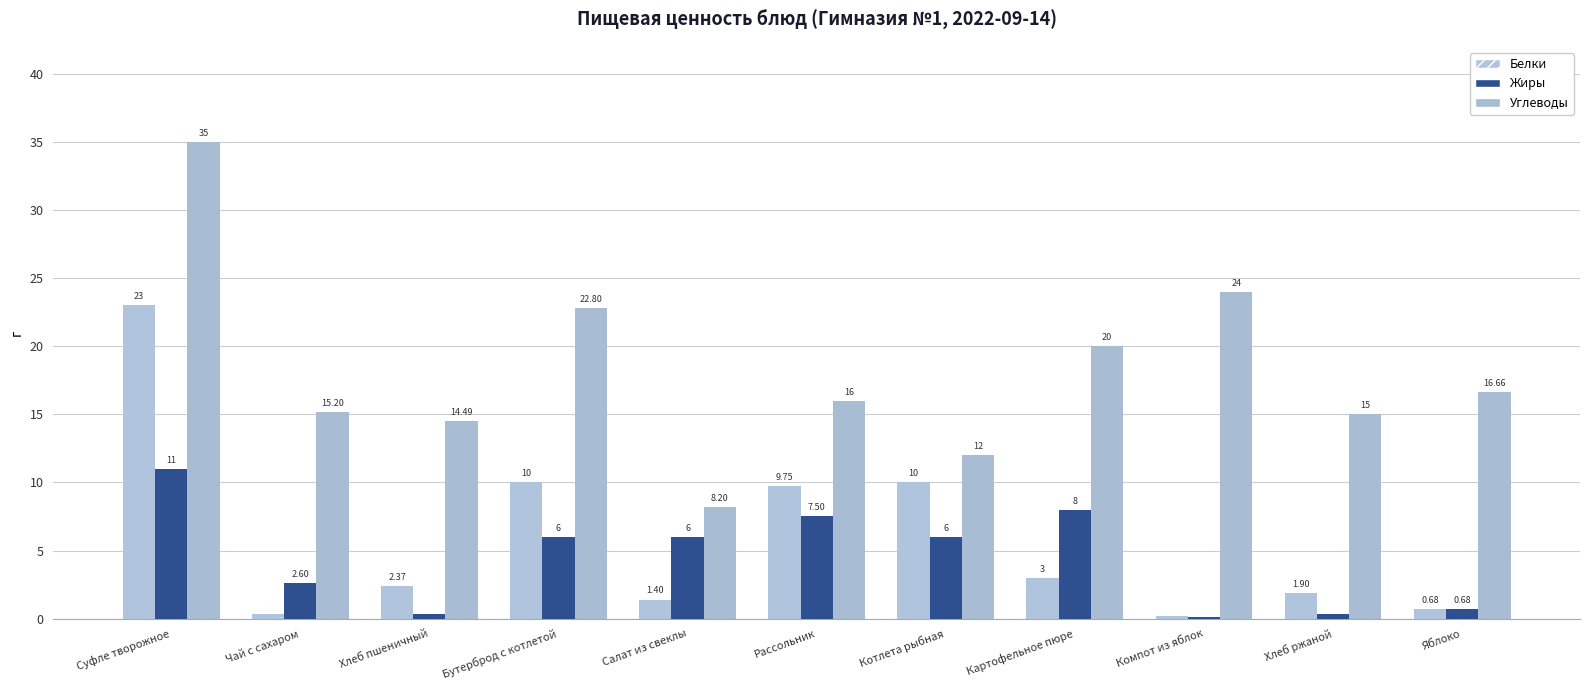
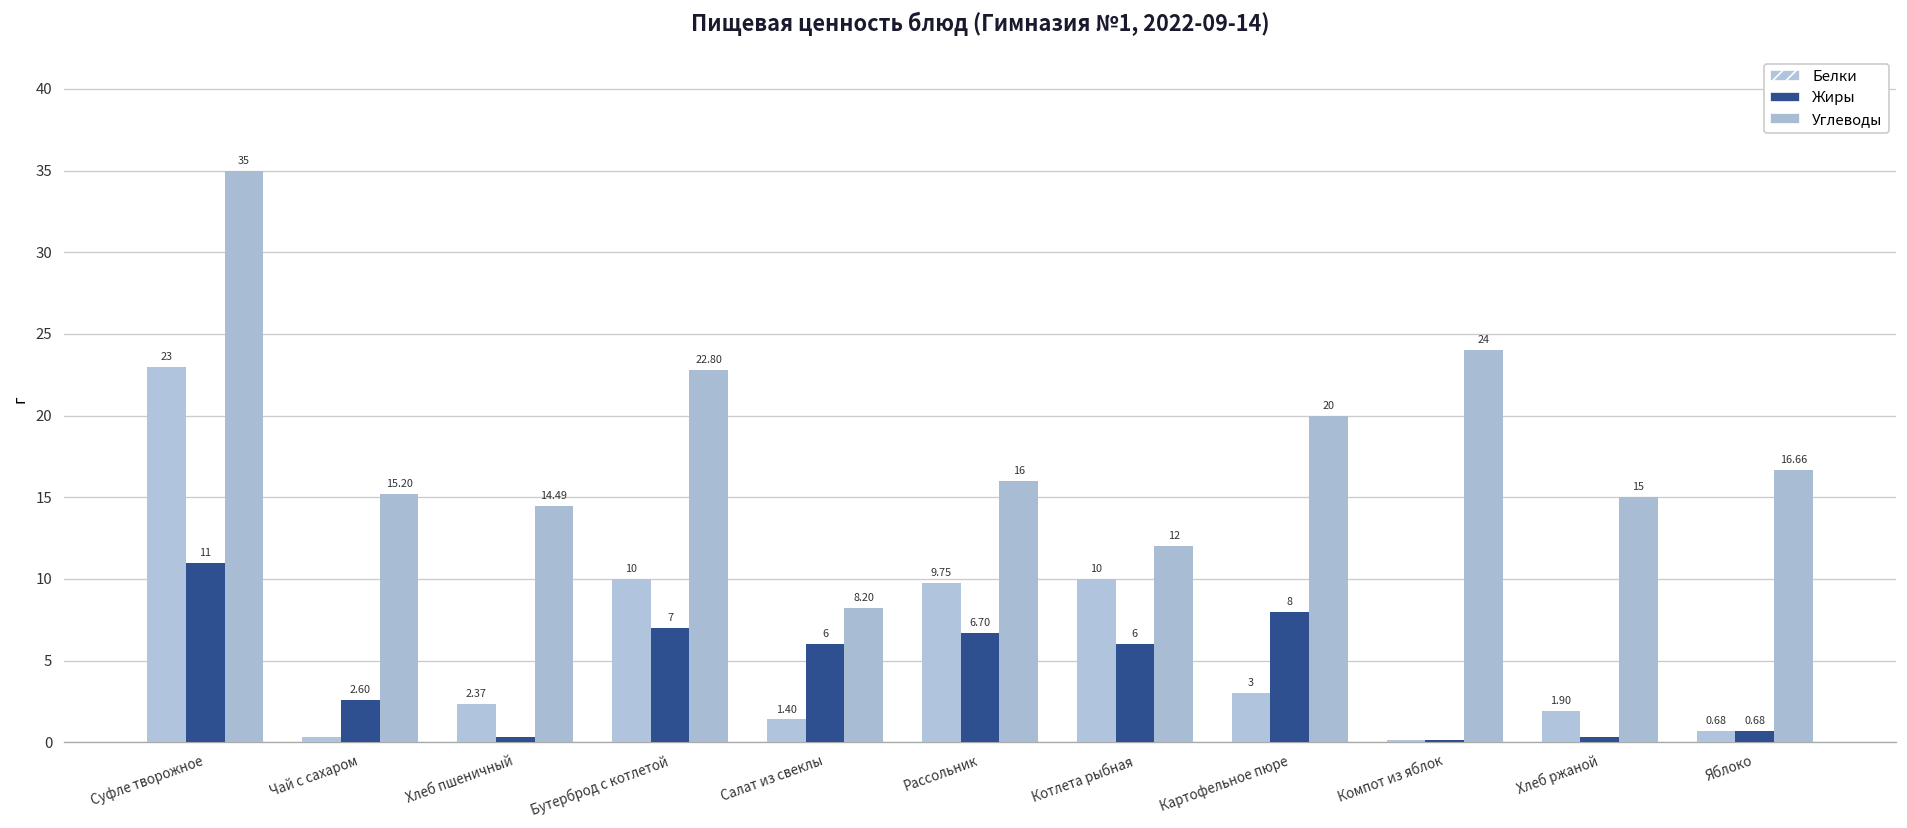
Жиры, Бутерброд с котлетой: 6 -> 7
Жиры, Рассольник: 7.50 -> 6.70
